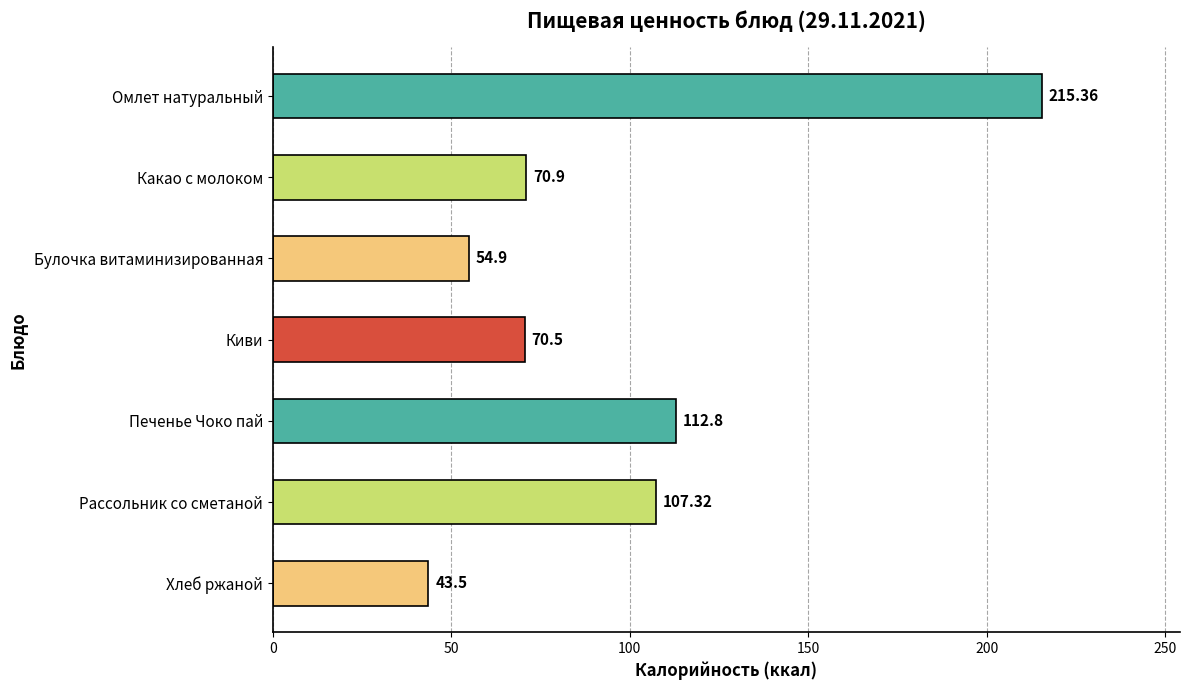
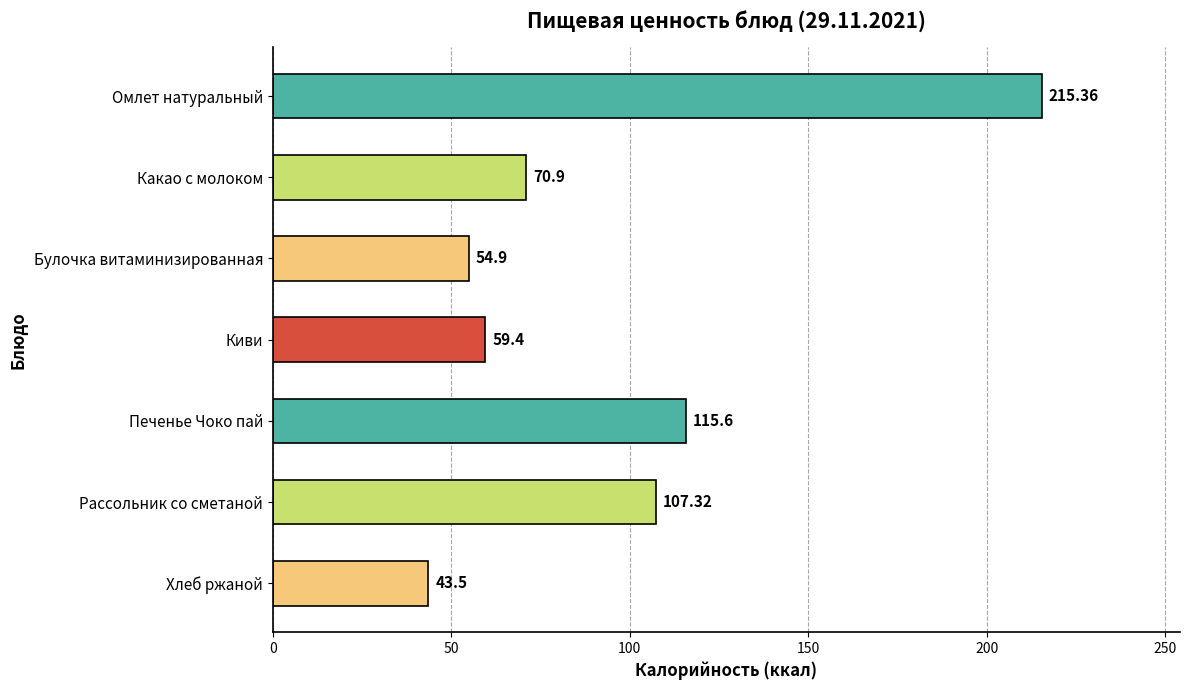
Киви: 70.5 -> 59.4
Печенье Чоко пай: 112.8 -> 115.6
